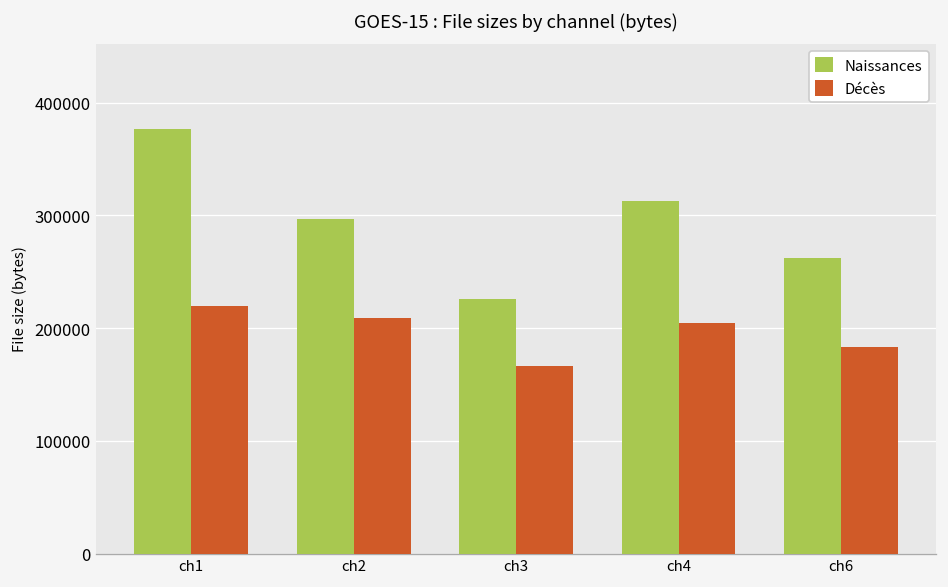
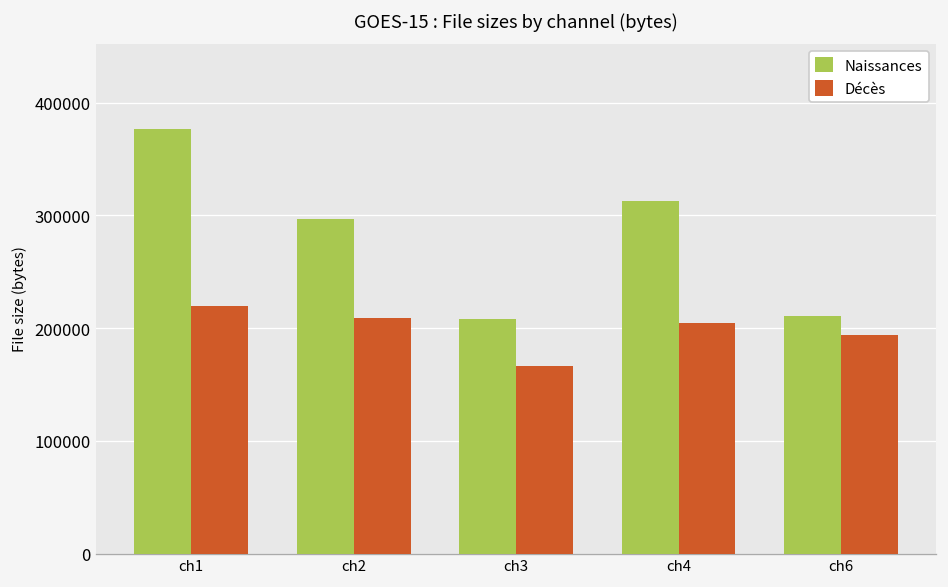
Naissances, ch3: 230000 -> 210000
Naissances, ch6: 260000 -> 210000
Décès, ch6: 180000 -> 190000
